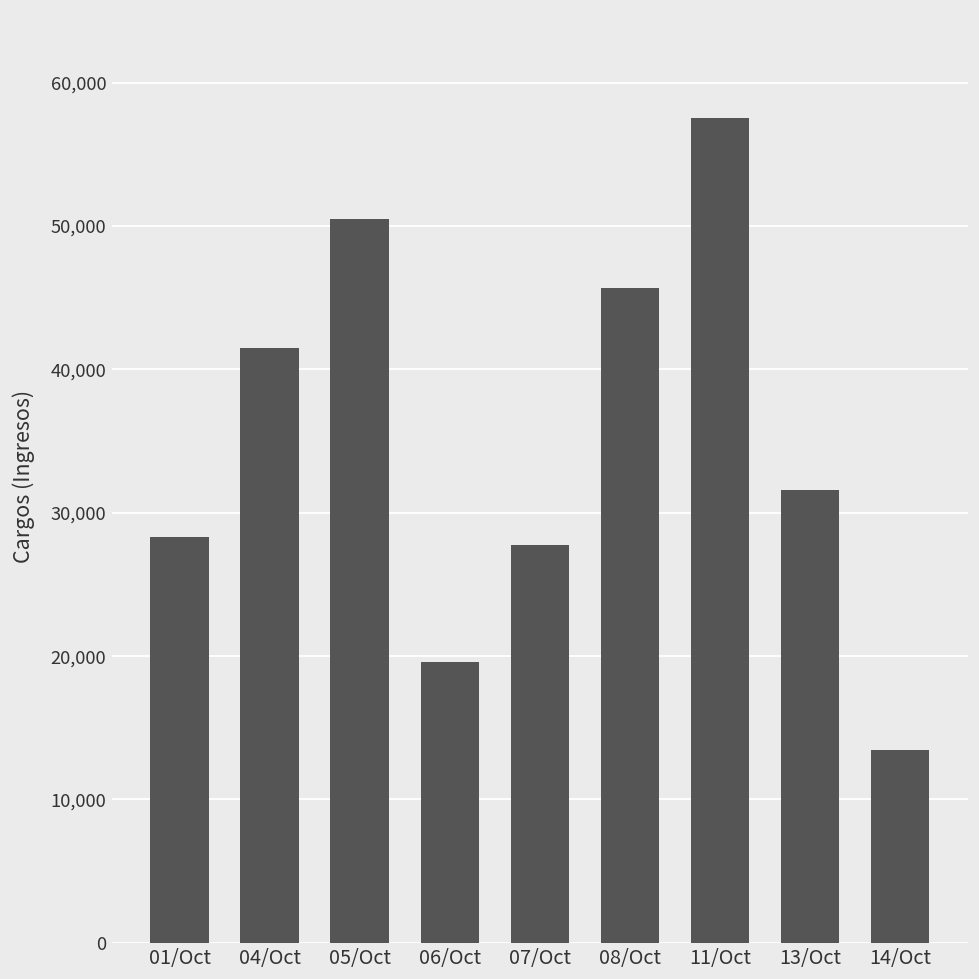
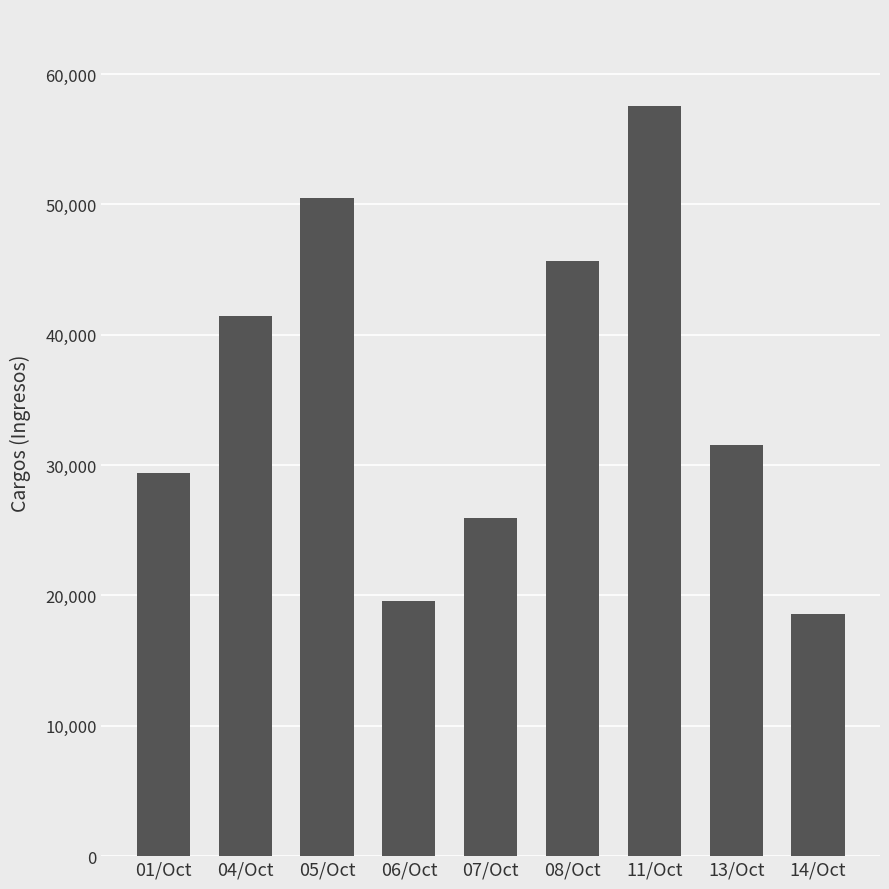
01/Oct: 28,300 -> 29,400
07/Oct: 27,700 -> 26,000
14/Oct: 13,400 -> 18,600
